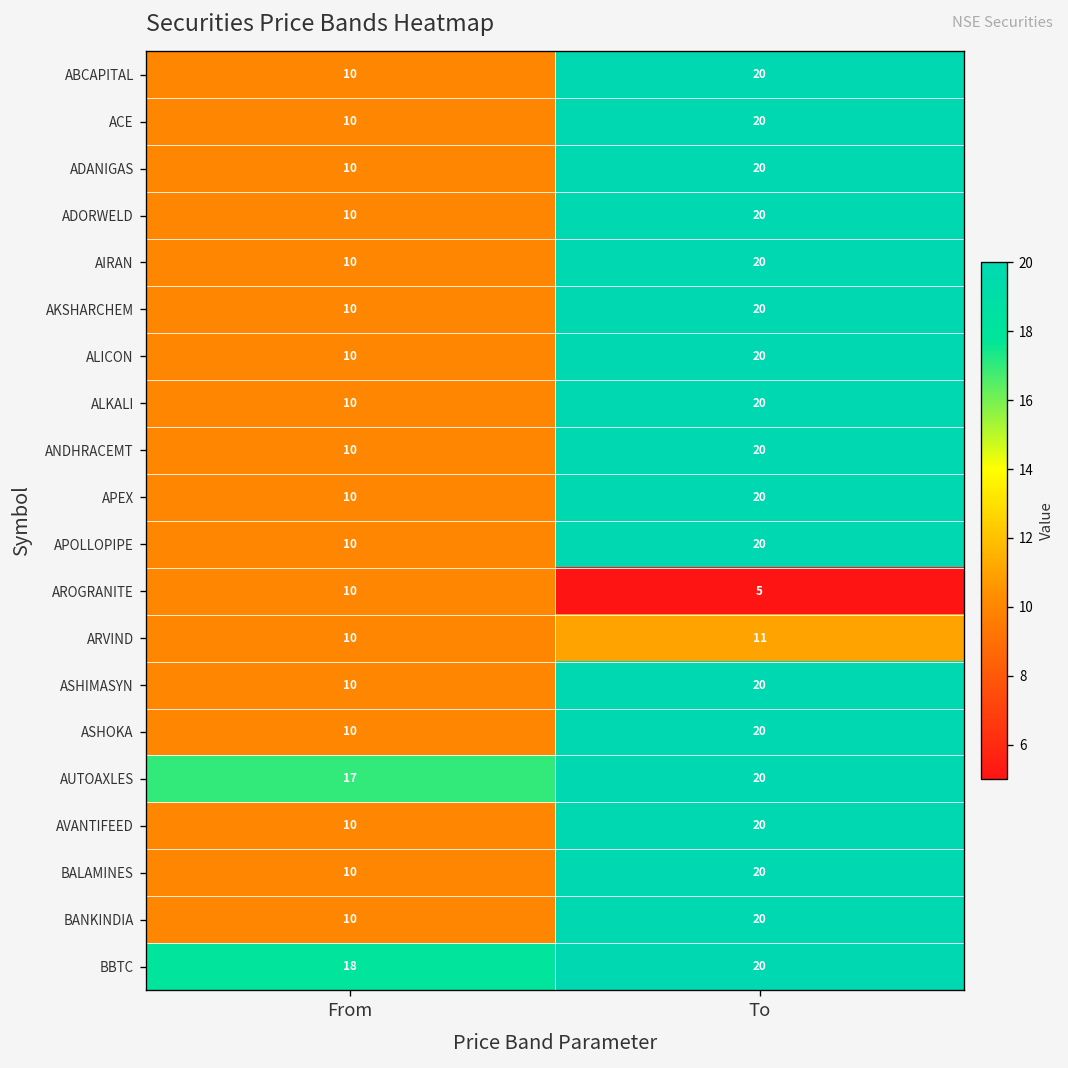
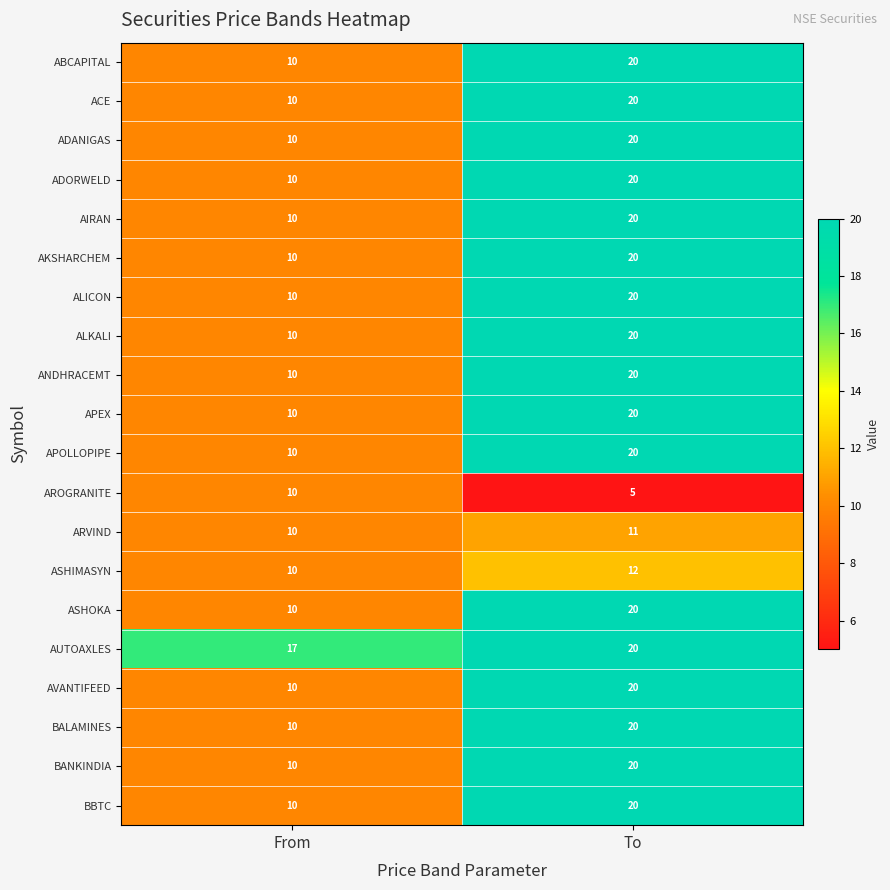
ASHIMASYN, To: 20 -> 12
BBTC, From: 18 -> 10
